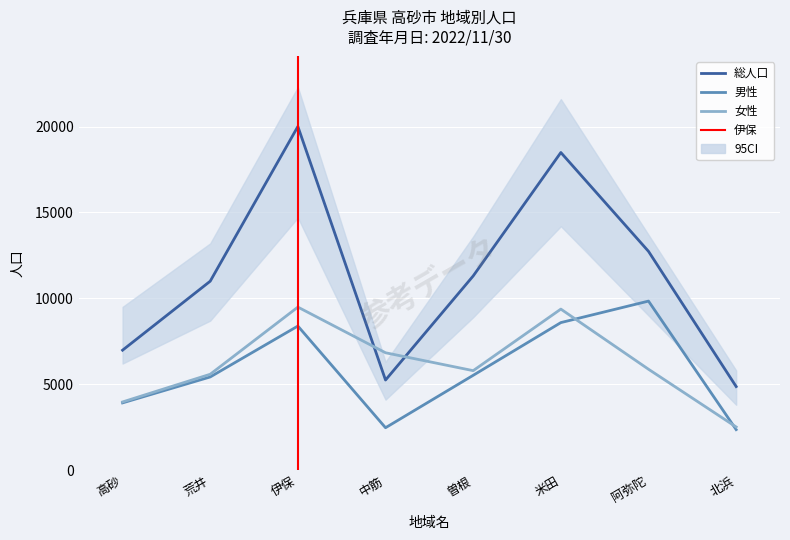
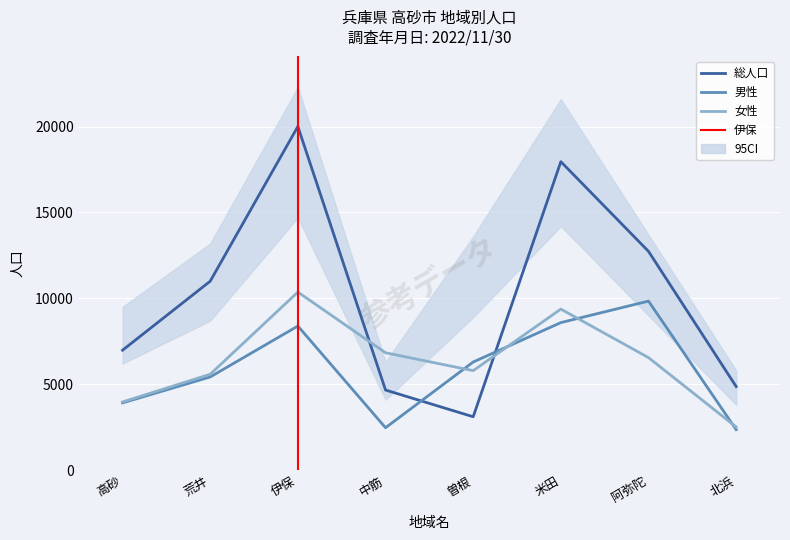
女性, 伊保: 9500 -> 10400
総人口, 中筋: 5200 -> 4700
総人口, 曽根: 11300 -> 3100
男性, 曽根: 5500 -> 6300
総人口, 米田: 18500 -> 18000
女性, 阿弥陀: 5900 -> 6500
